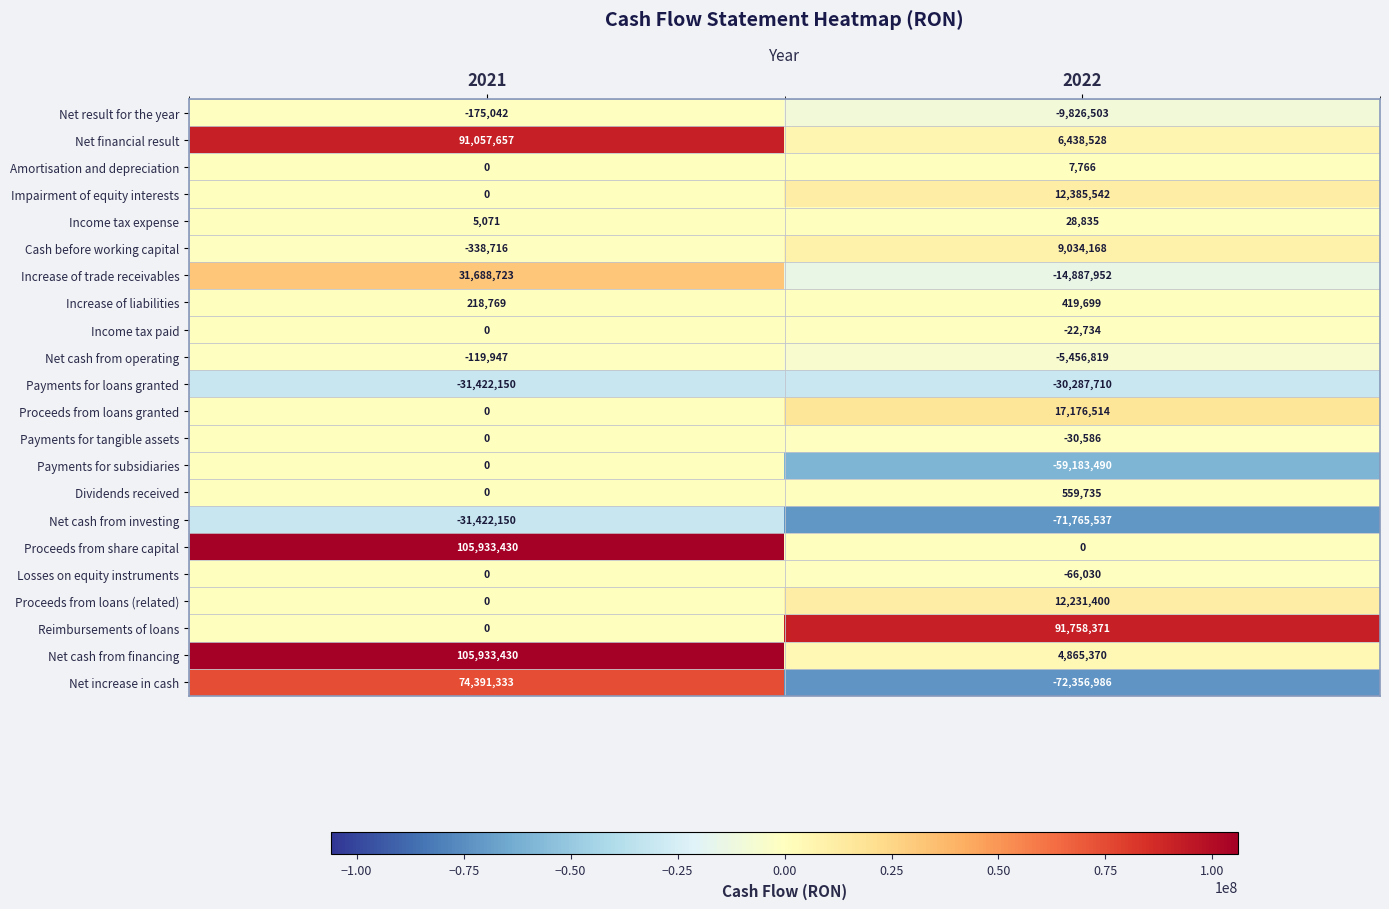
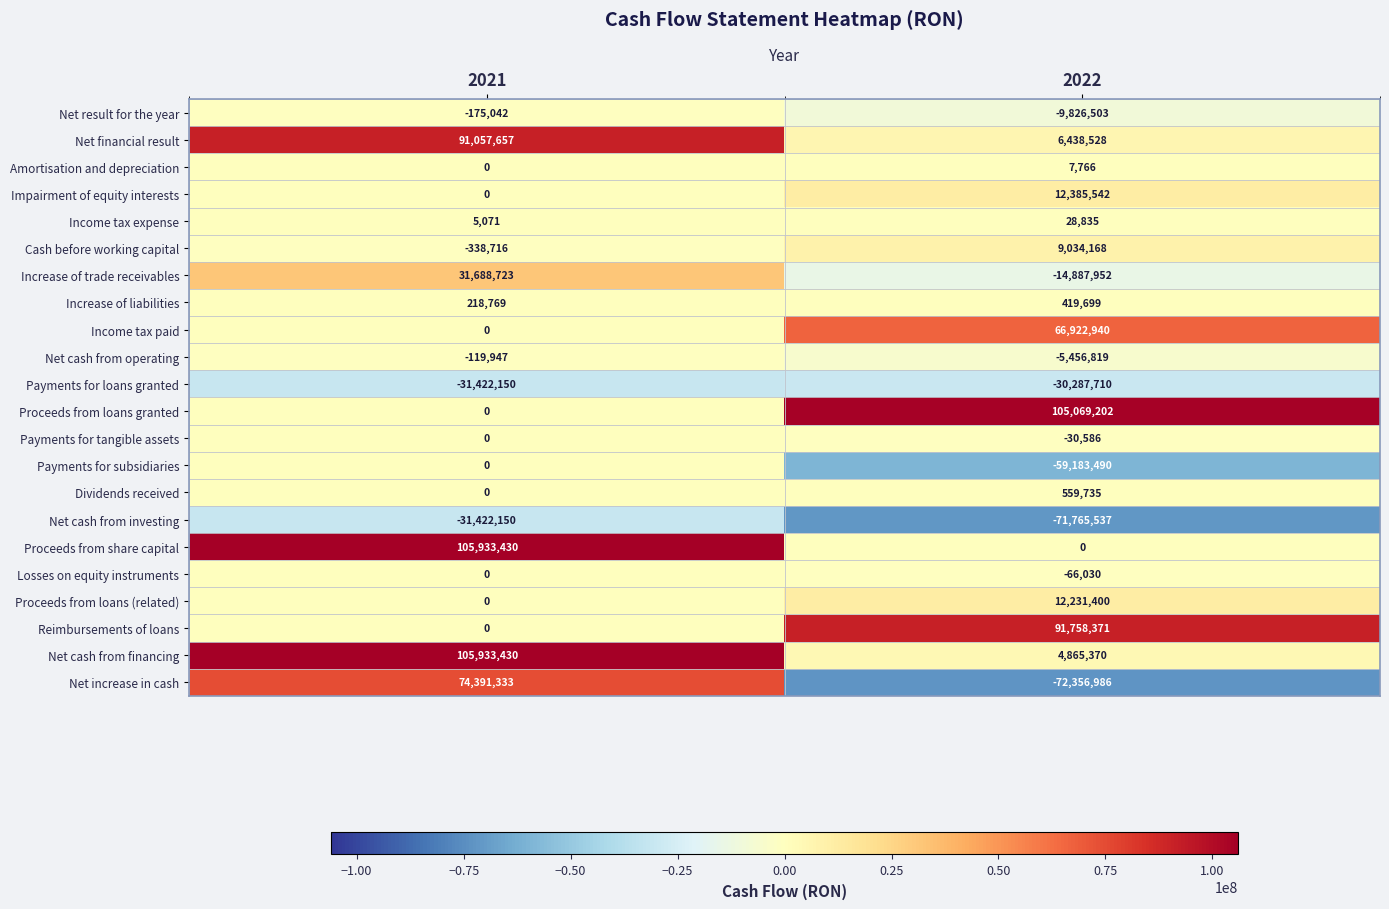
Income tax paid, 2022: -22,734 -> 66,922,940
Proceeds from loans granted, 2022: 17,176,514 -> 105,069,202
